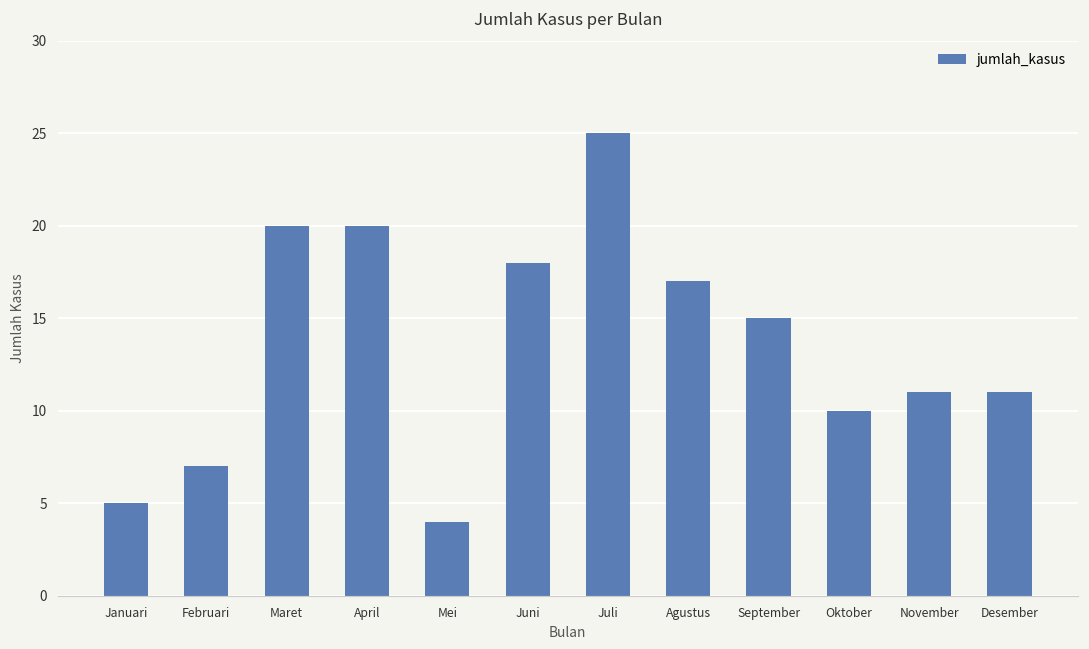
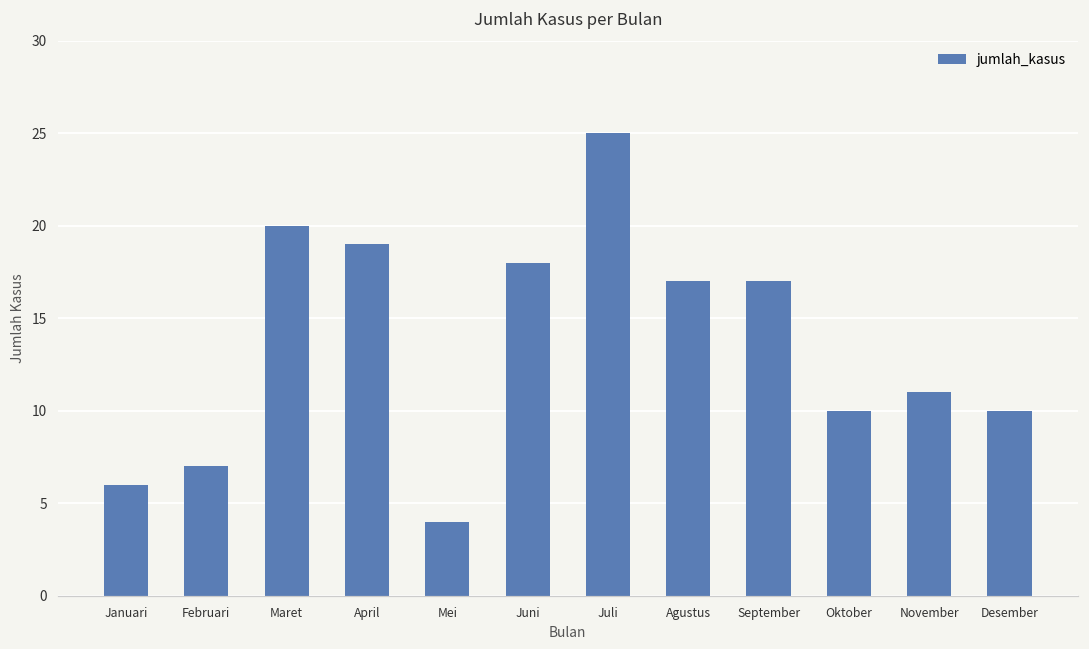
Januari: 5 -> 6
April: 20 -> 19
September: 15 -> 17
Desember: 11 -> 10
